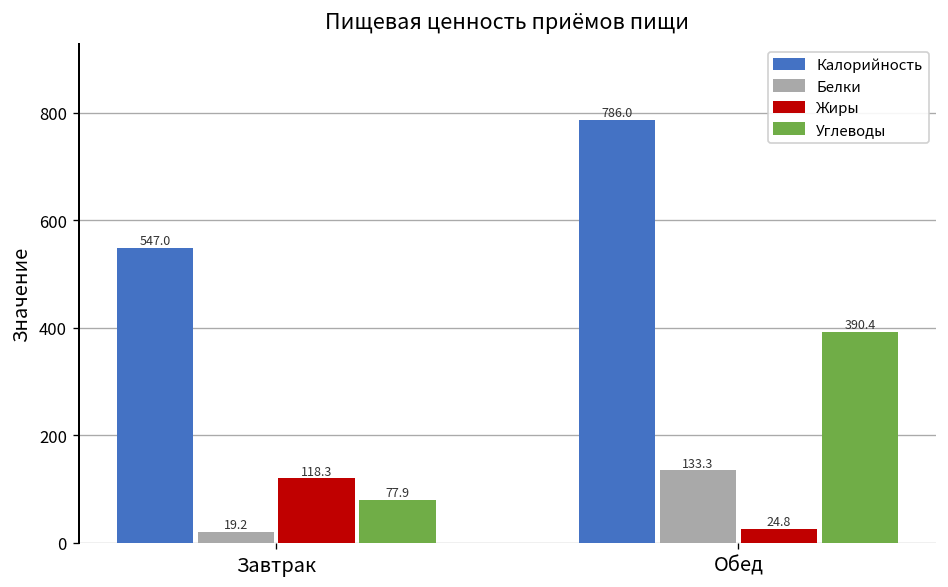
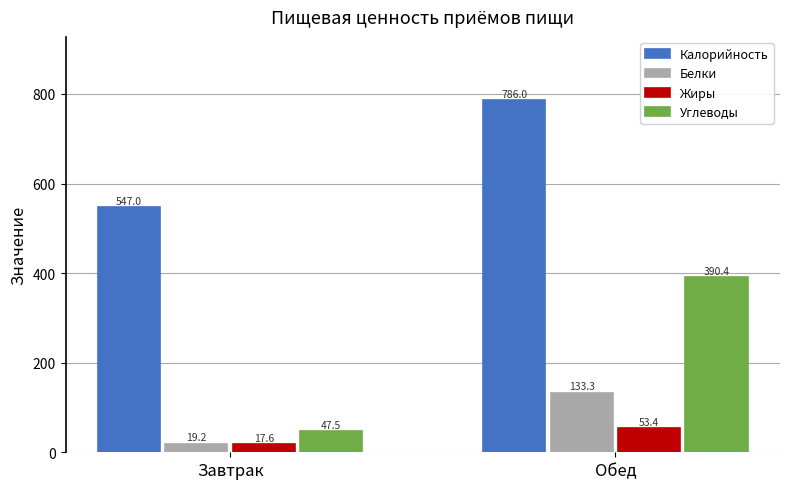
Жиры, Завтрак: 118.3 -> 17.6
Углеводы, Завтрак: 77.9 -> 47.5
Жиры, Обед: 24.8 -> 53.4
